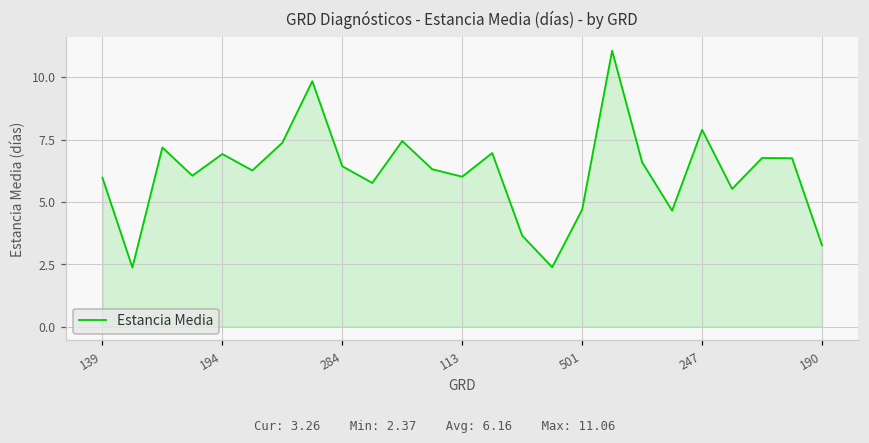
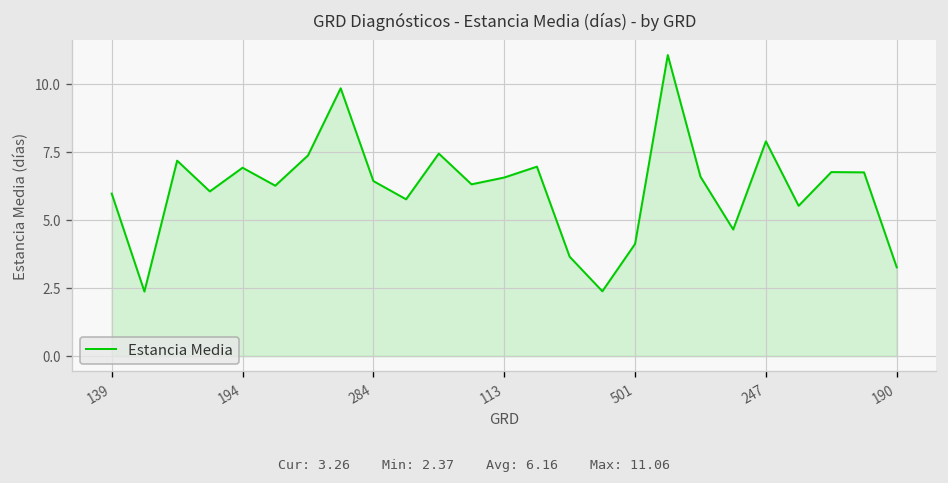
113: 6.0 -> 6.6
501: 4.7 -> 4.1
